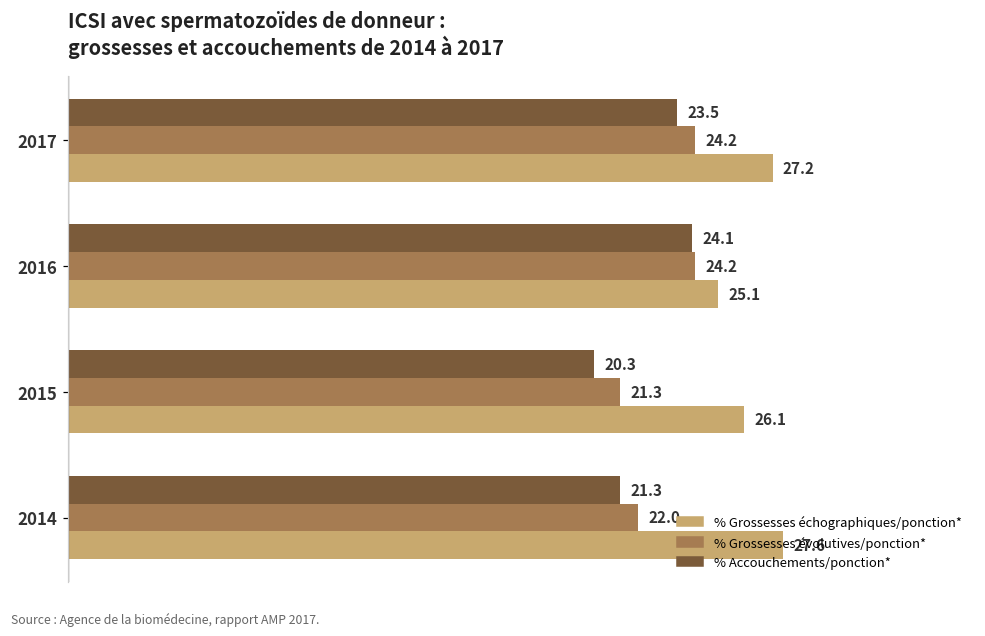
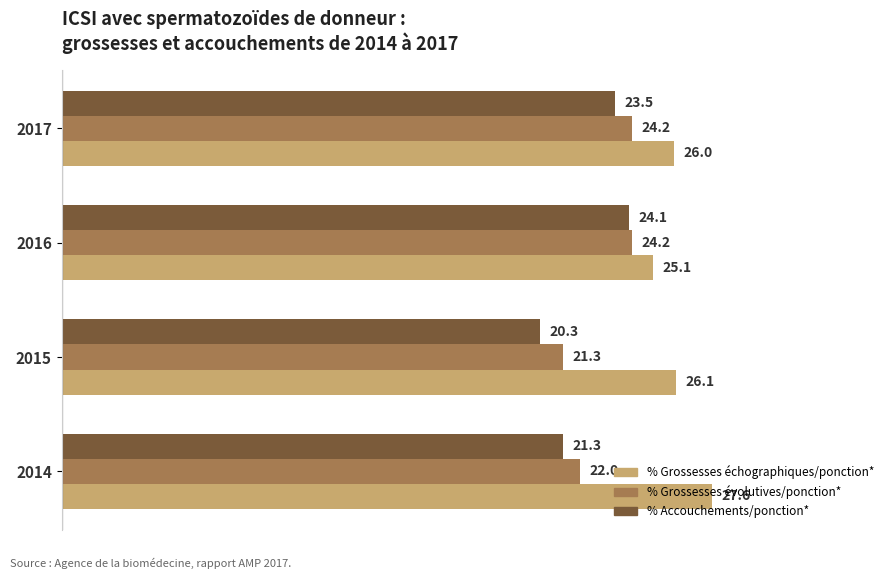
% Grossesses échographiques/ponction*, 2017: 27.2 -> 26.0
